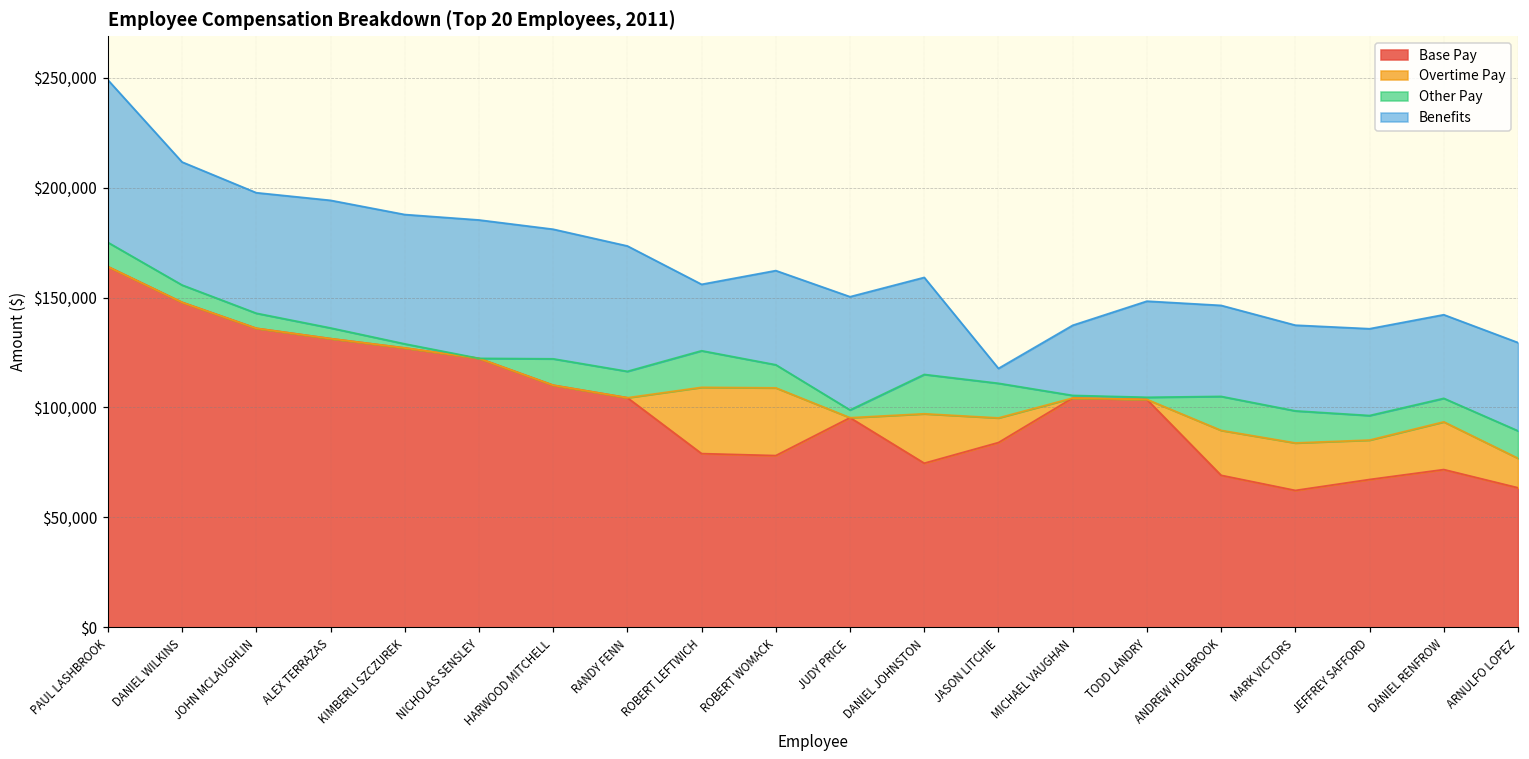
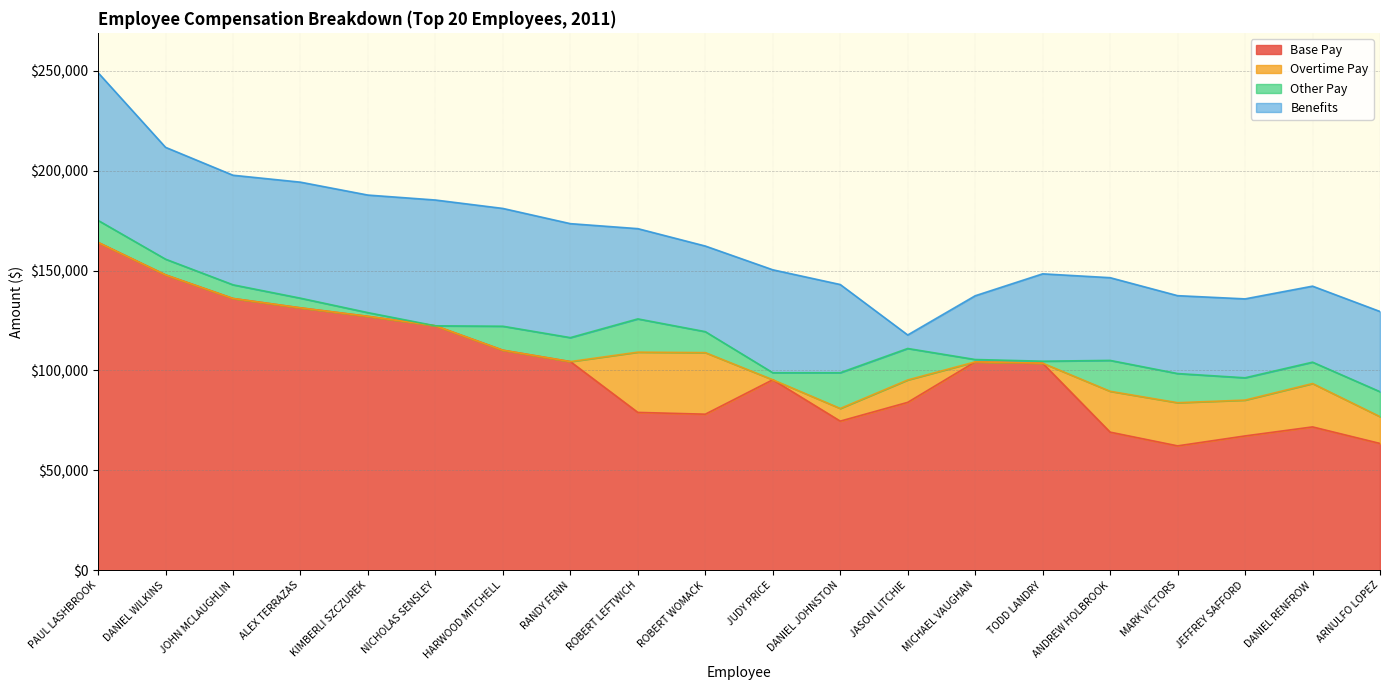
Benefits, ROBERT LEFTWICH: $30,000 -> $45,000
Overtime Pay, DANIEL JOHNSTON: $22,000 -> $6,000
